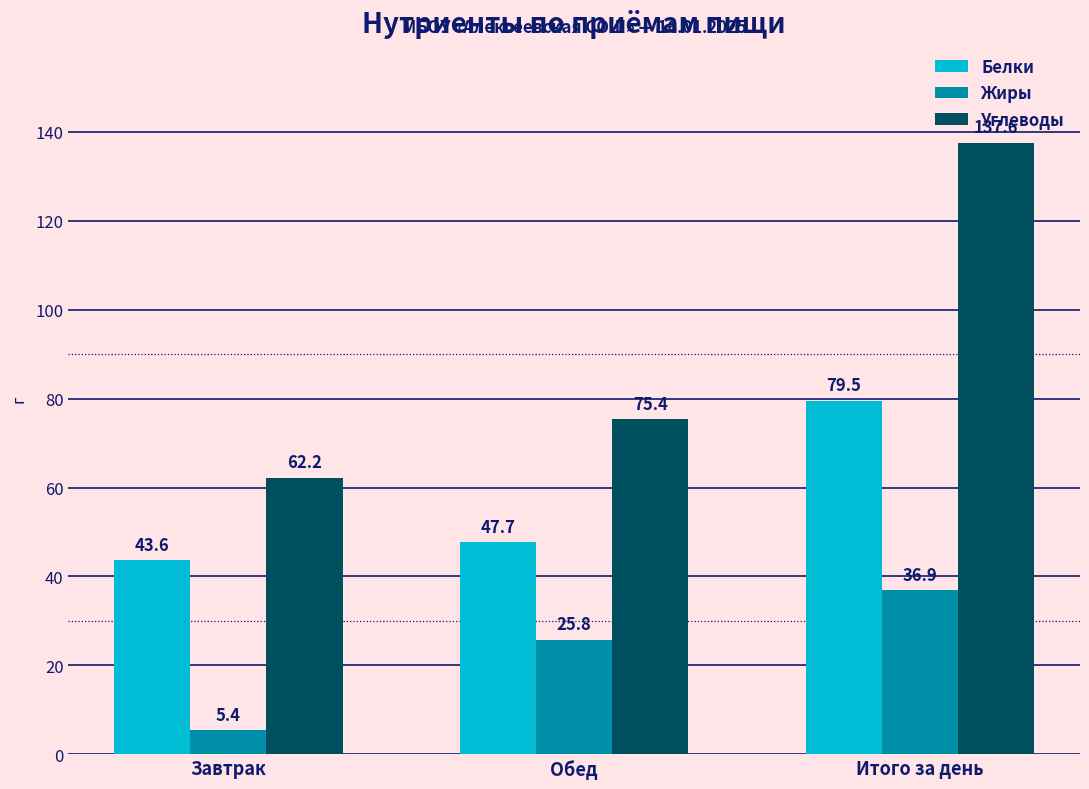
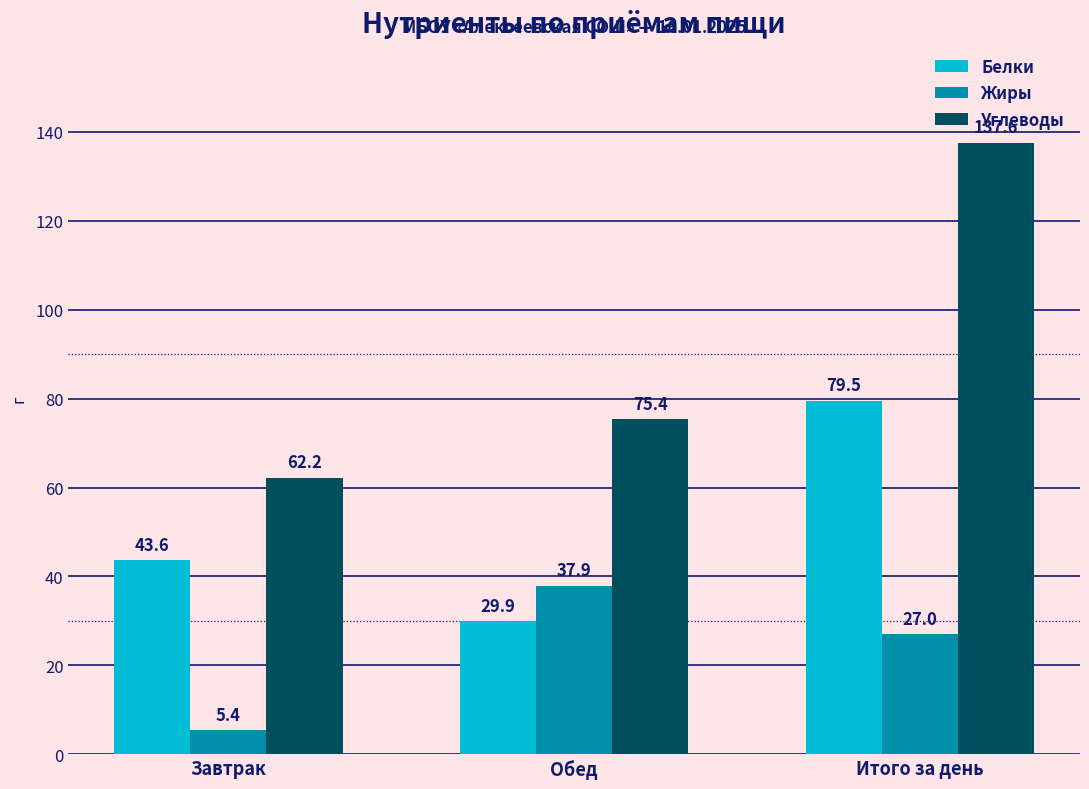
Белки, Обед: 47.7 -> 29.9
Жиры, Обед: 25.8 -> 37.9
Жиры, Итого за день: 36.9 -> 27.0
